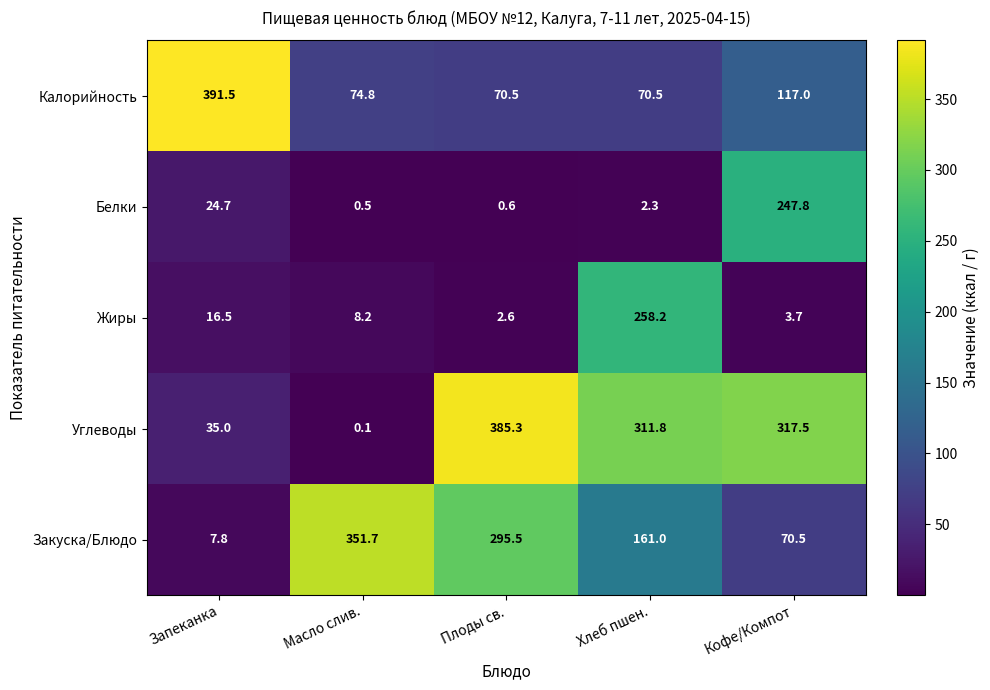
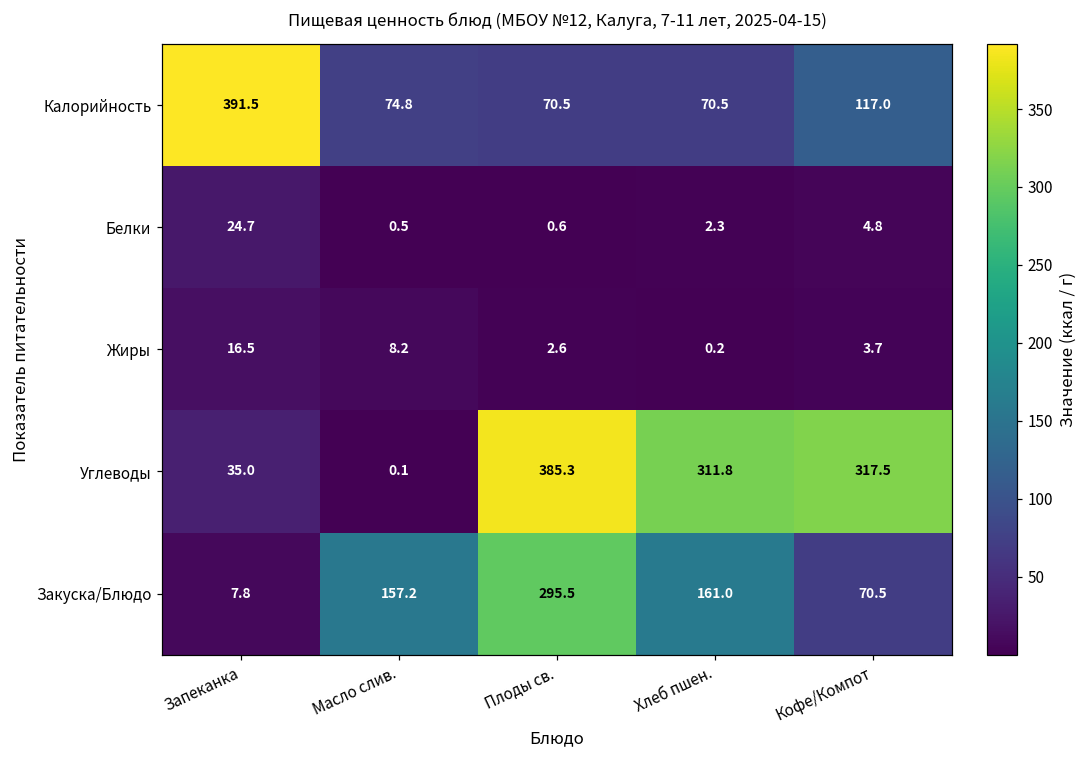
Белки, Кофе/Компот: 247.8 -> 4.8
Жиры, Хлеб пшен.: 258.2 -> 0.2
Закуска/Блюдо, Масло слив.: 351.7 -> 157.2
